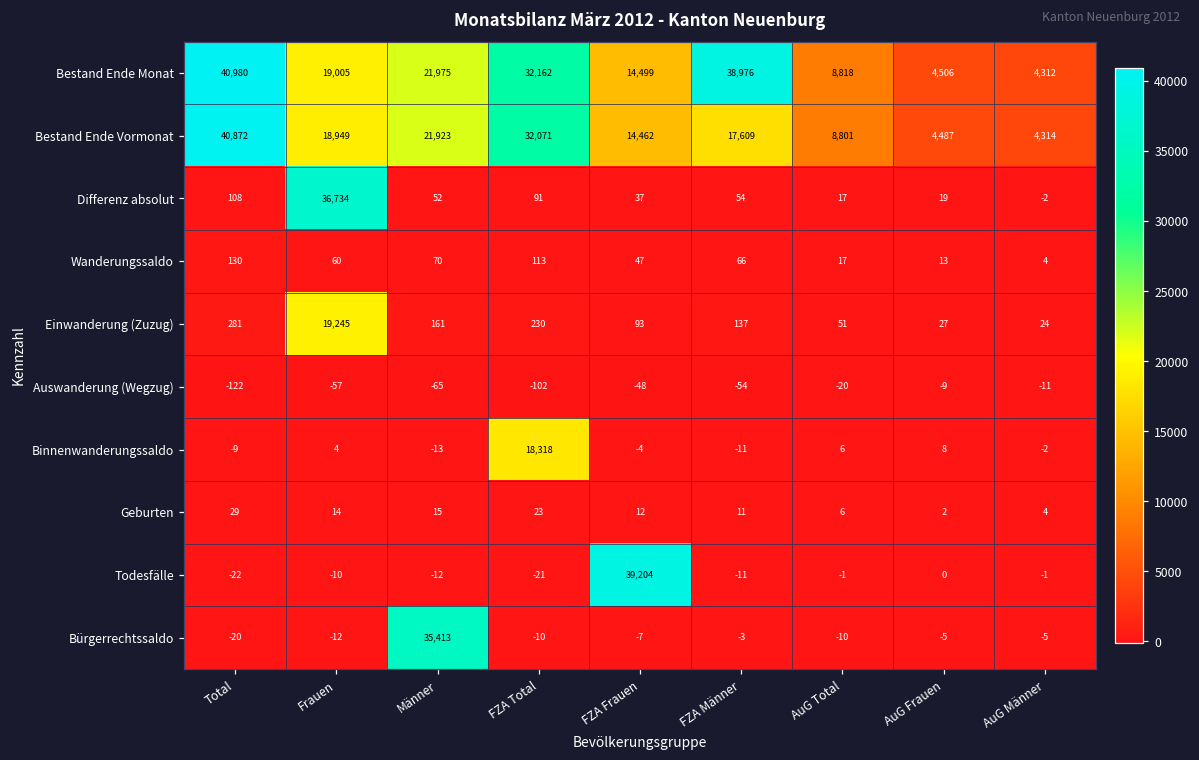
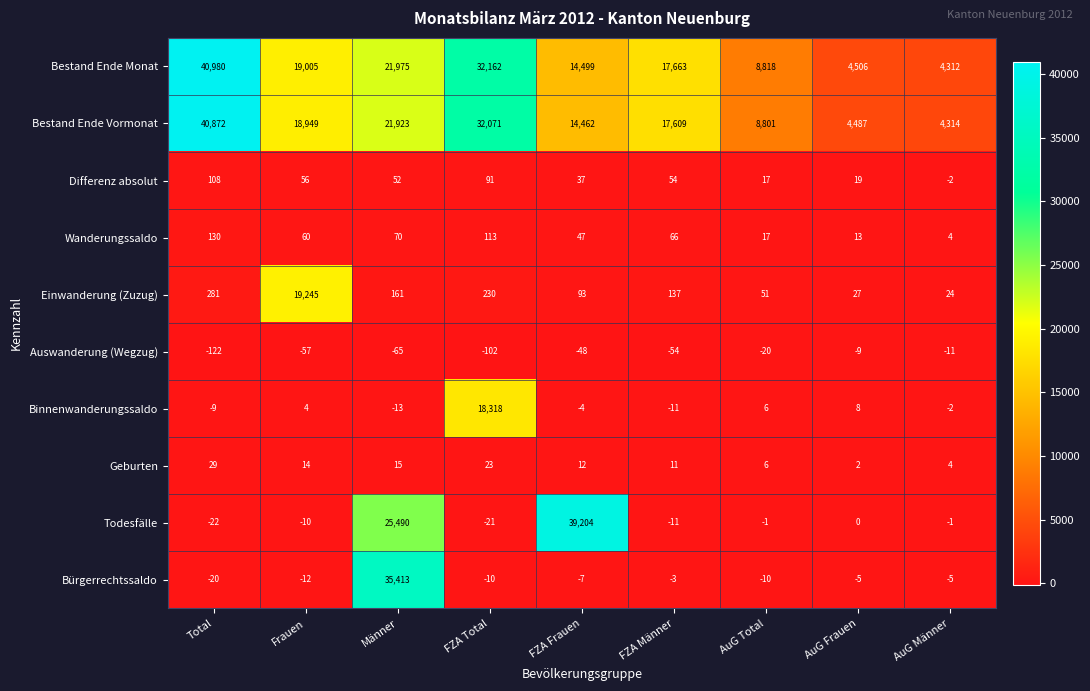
Bestand Ende Monat, FZA Männer: 38,976 -> 17,663
Differenz absolut, Frauen: 36,734 -> 56
Todesfälle, Männer: -12 -> 25,490
